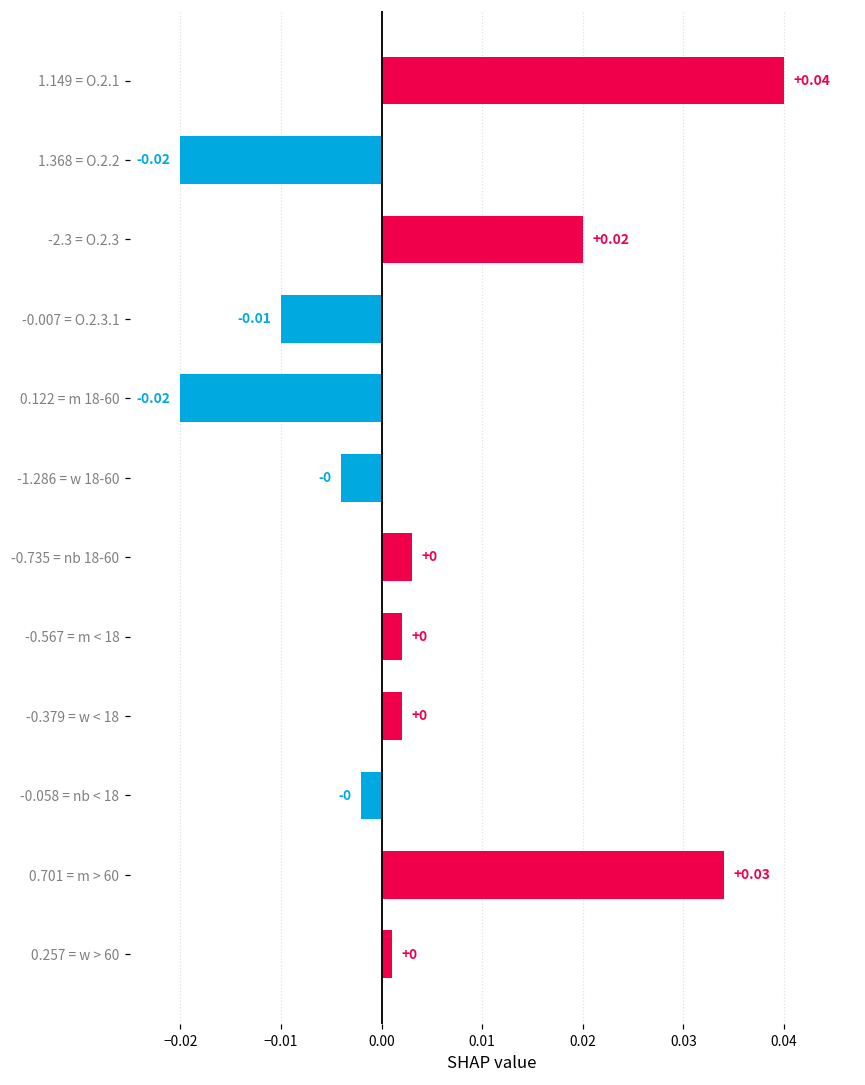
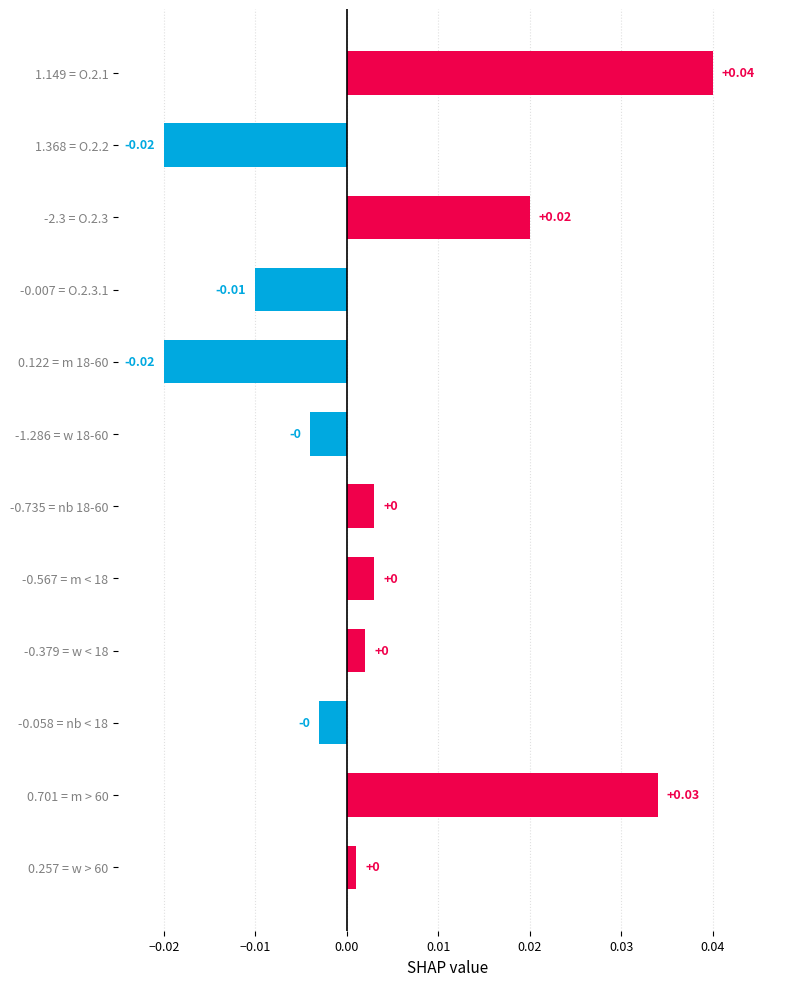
-0.567 = m < 18: 0.002 -> 0.003
-0.058 = nb < 18: -0.002 -> -0.003
